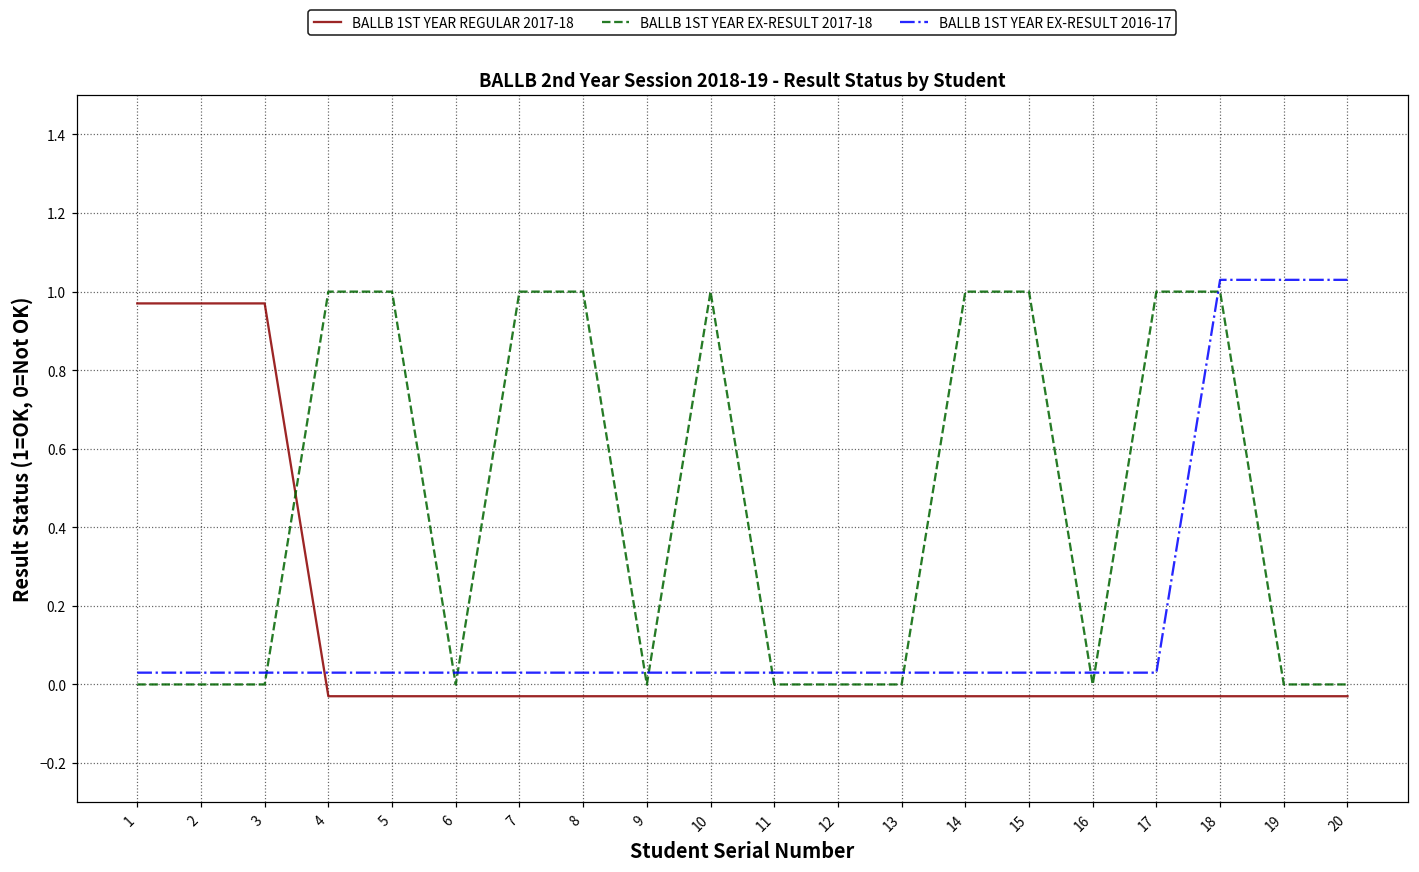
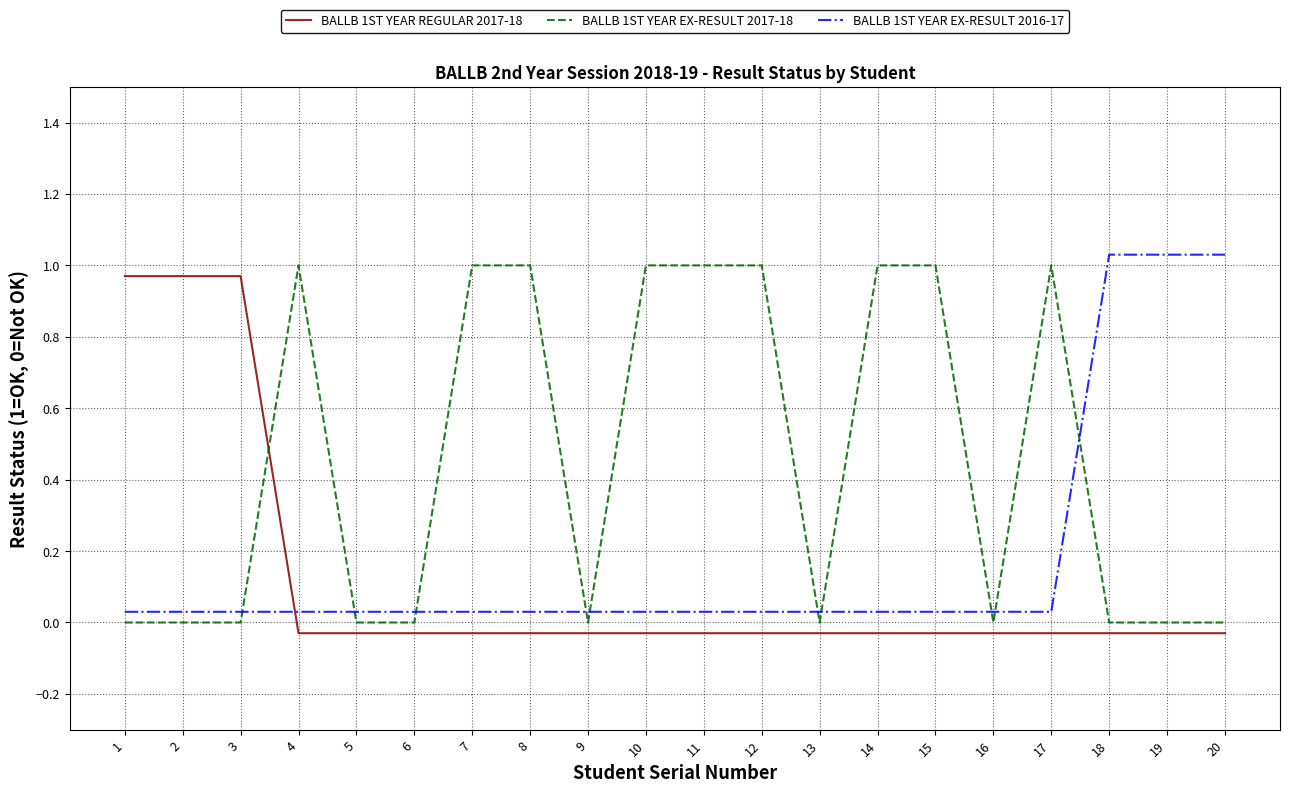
BALLB 1ST YEAR EX-RESULT 2017-18, 5: 1 -> 0
BALLB 1ST YEAR EX-RESULT 2017-18, 11: 0 -> 1
BALLB 1ST YEAR EX-RESULT 2017-18, 12: 0 -> 1
BALLB 1ST YEAR EX-RESULT 2017-18, 18: 1 -> 0
